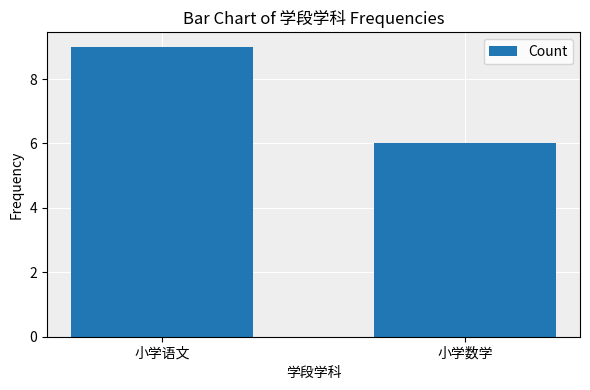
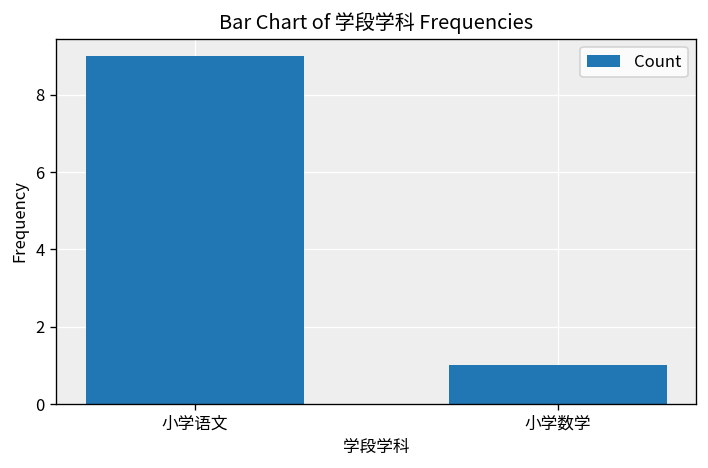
小学数学: 6 -> 1
